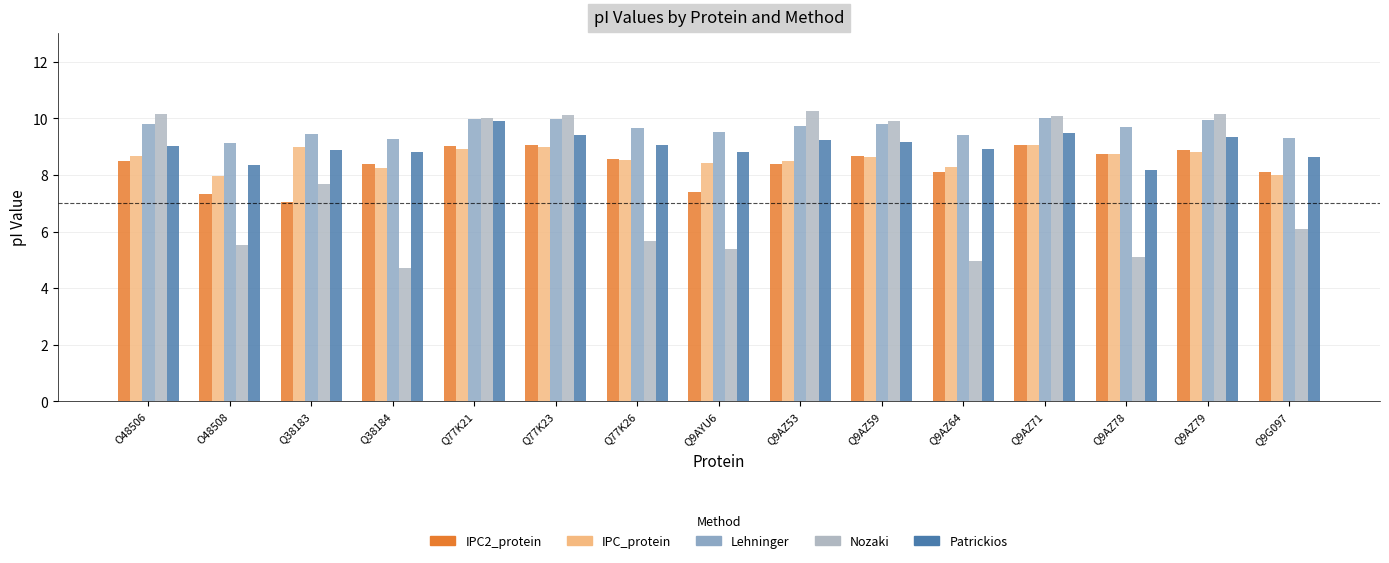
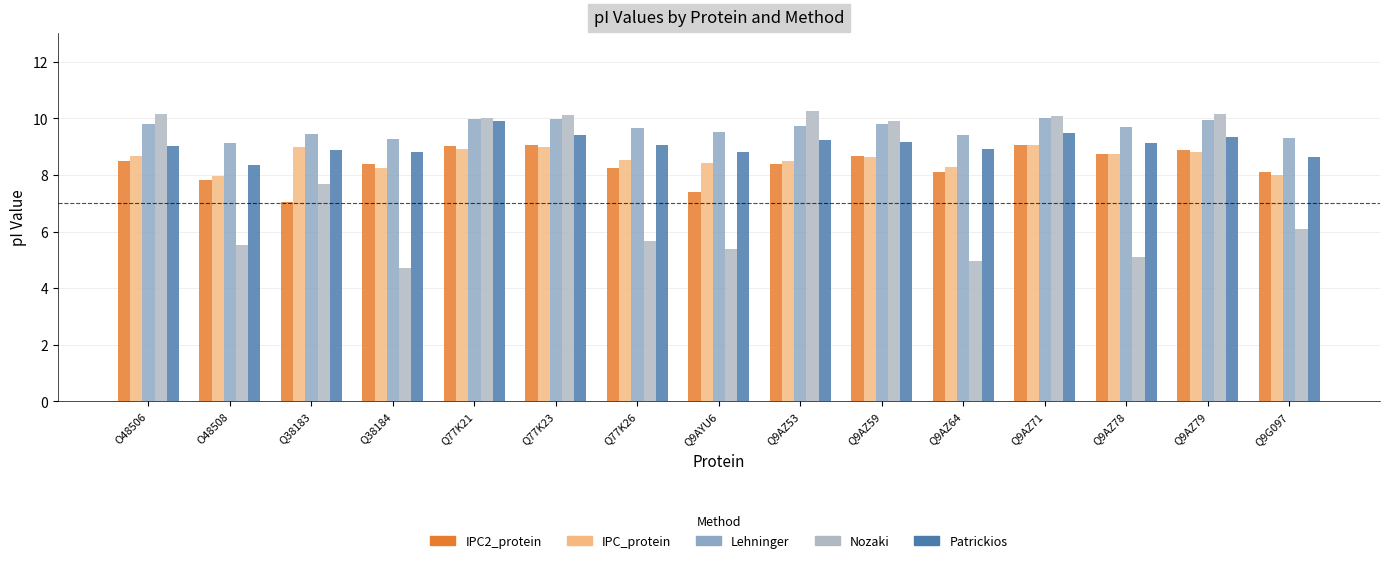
IPC2_protein, O48508: 7.3 -> 7.8
IPC2_protein, Q77K26: 8.6 -> 8.3
Patrickios, Q9AZ78: 8.2 -> 9.1
